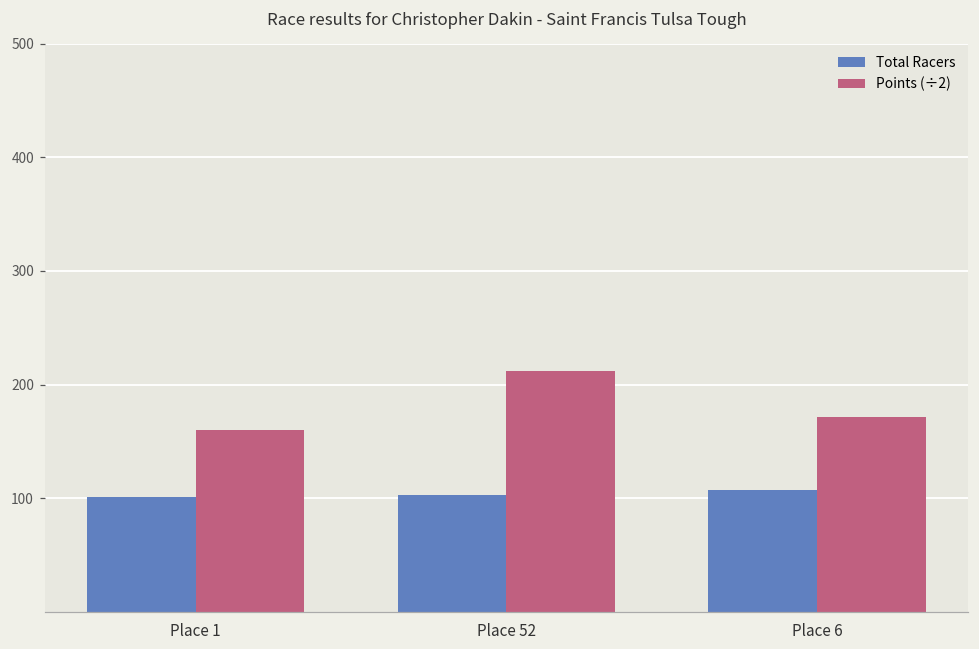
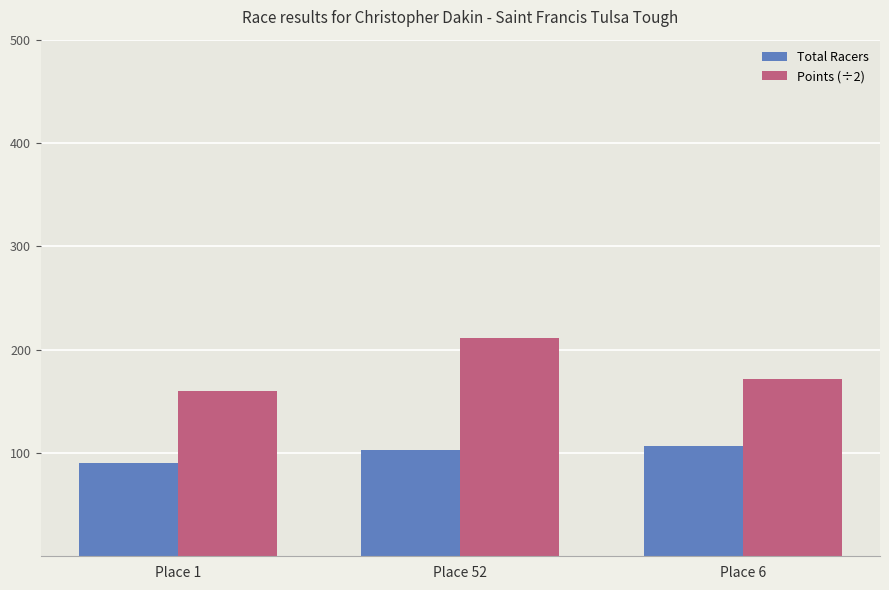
Total Racers, Place 1: 101 -> 90
